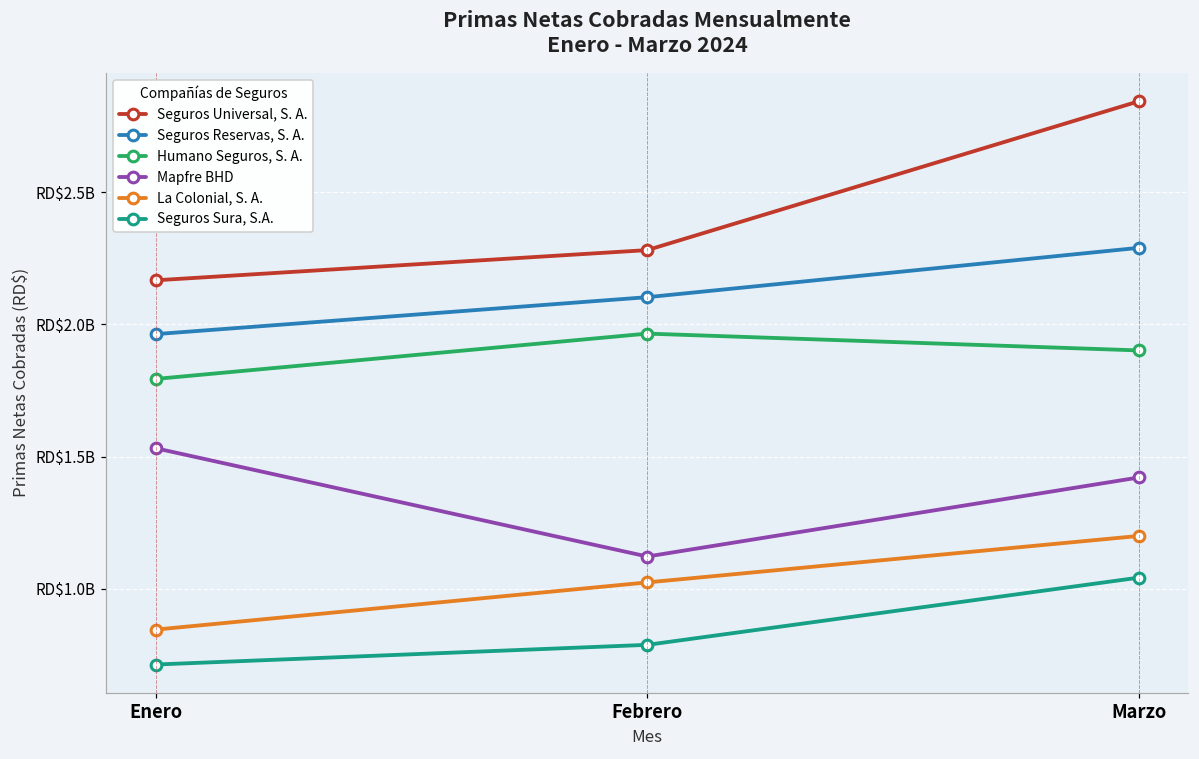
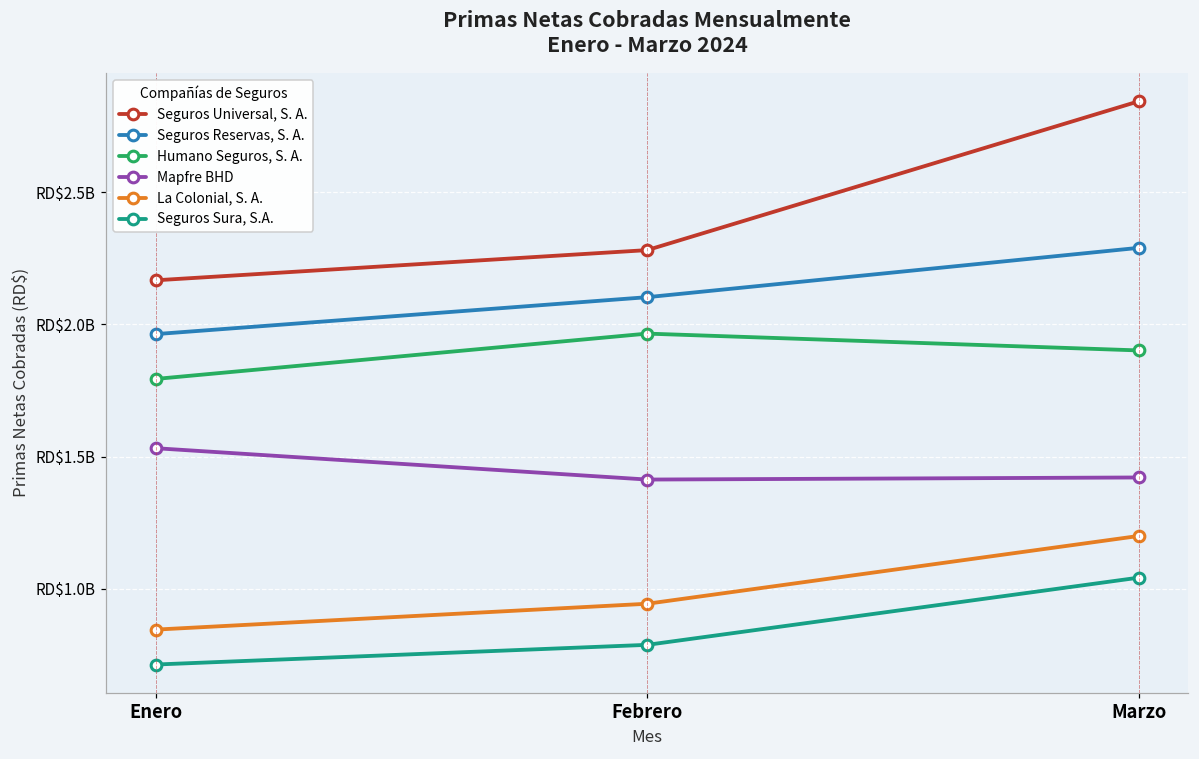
Mapfre BHD, Febrero: RD$1120000000 -> RD$1410000000
La Colonial, S. A., Febrero: RD$1020000000 -> RD$940000000
